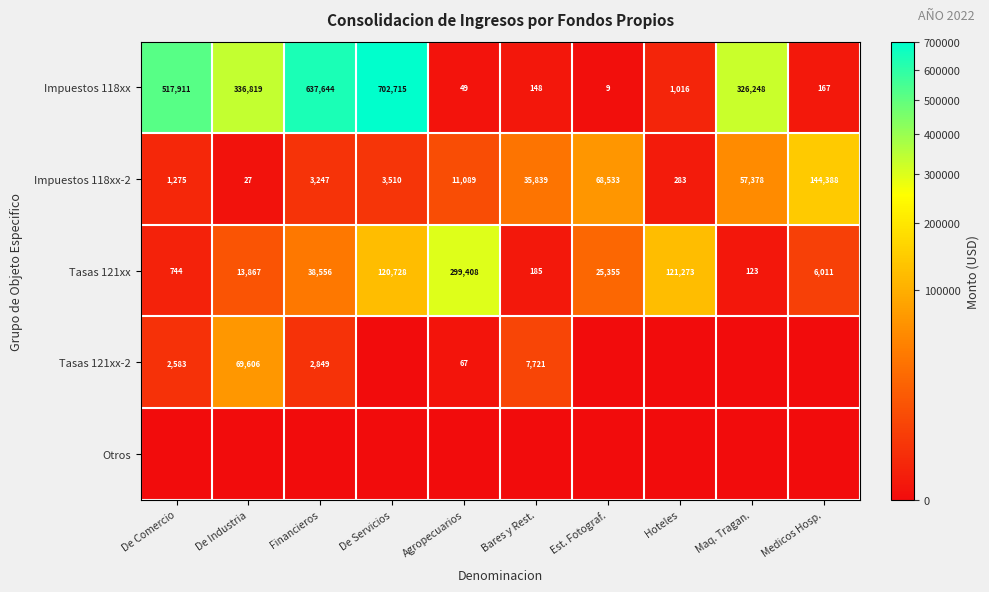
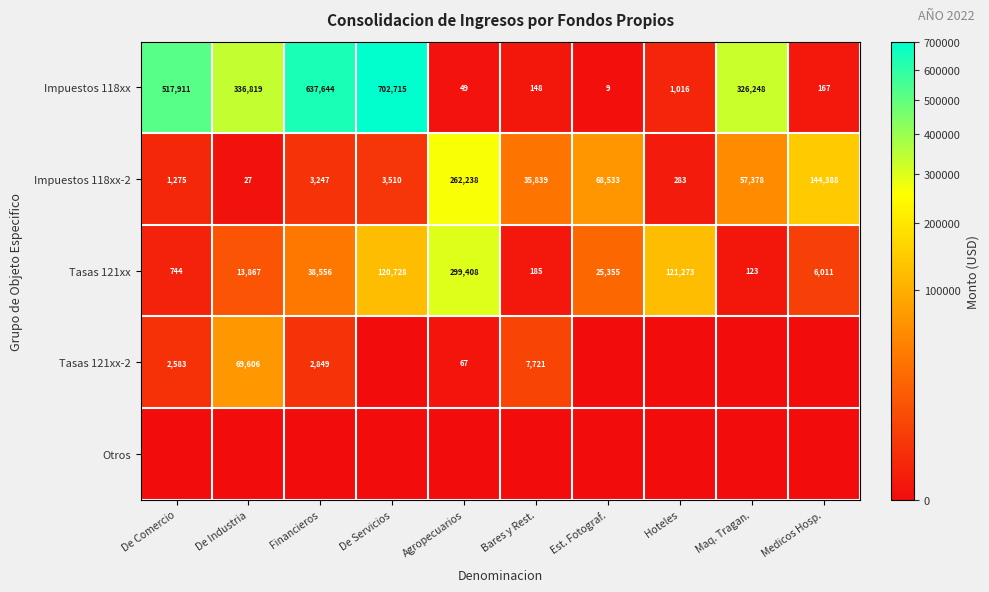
Impuestos 118xx-2, Agropecuarios: 11,089 -> 262,238
